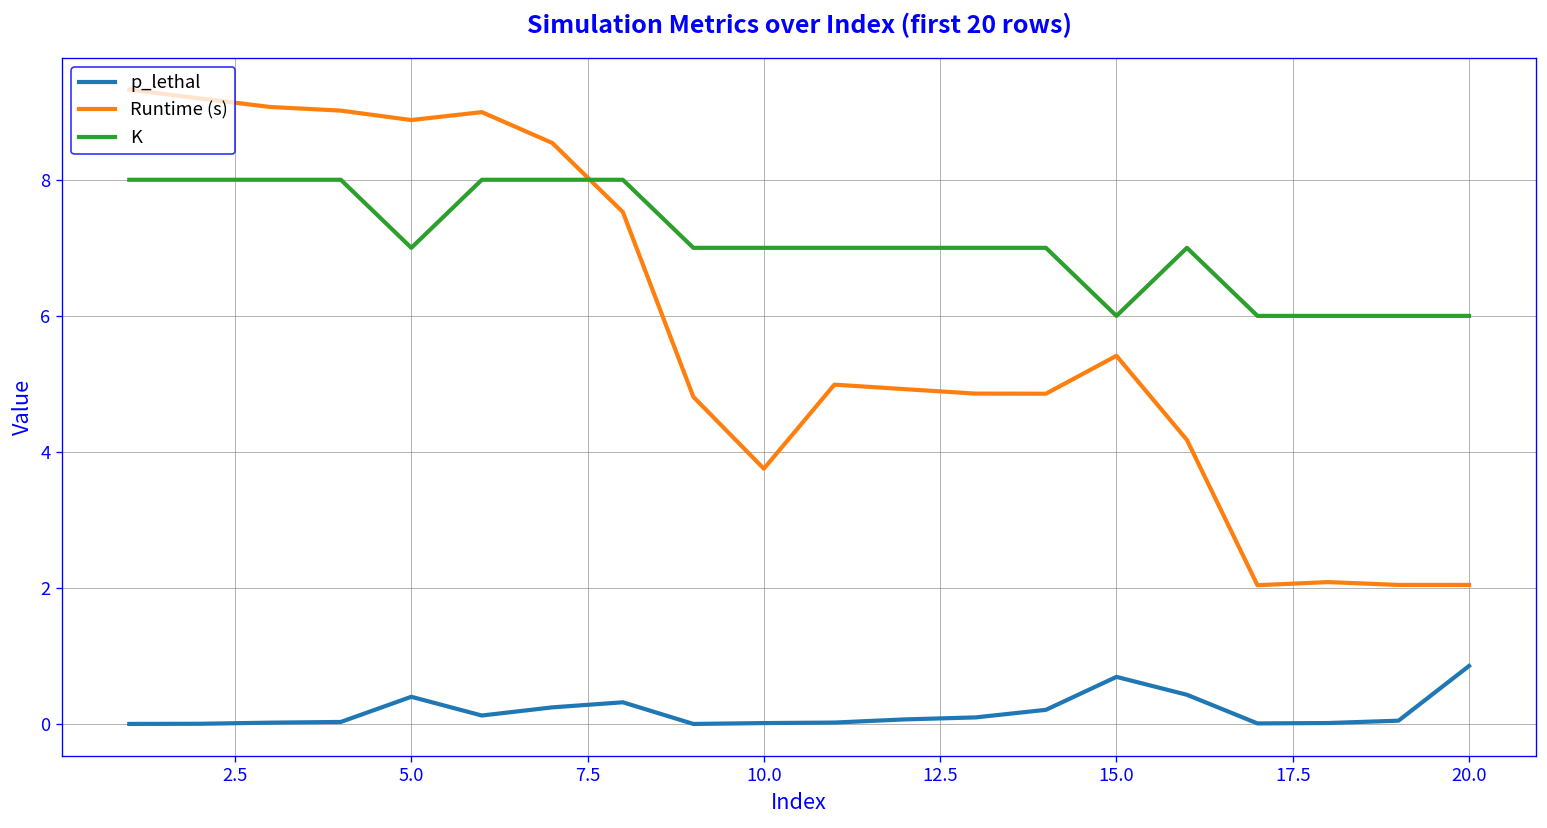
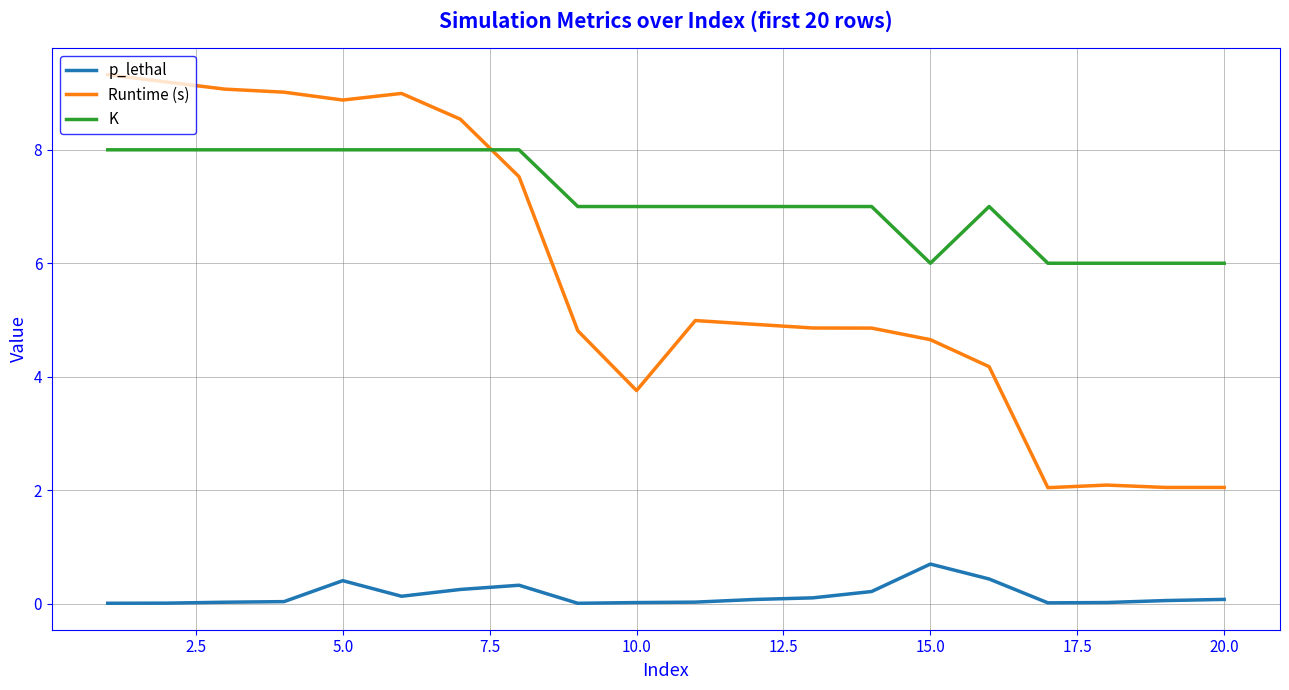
K, 5.0: 7 -> 8
Runtime (s), 15.0: 5.4 -> 4.7
p_lethal, 20.0: 0.9 -> 0.1
